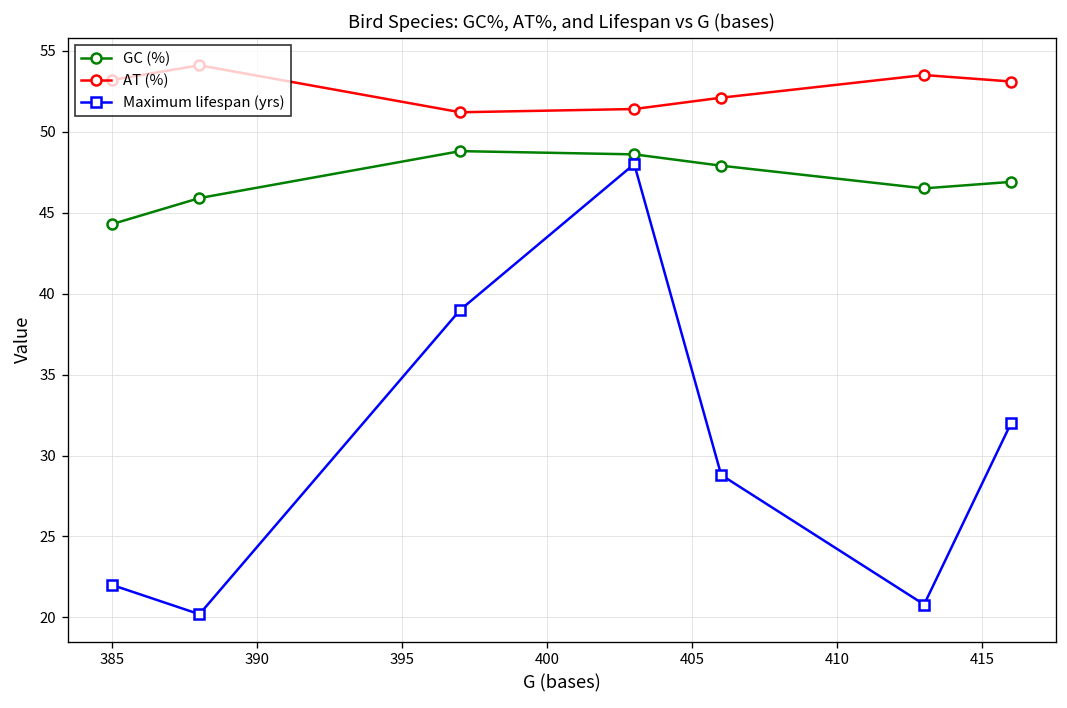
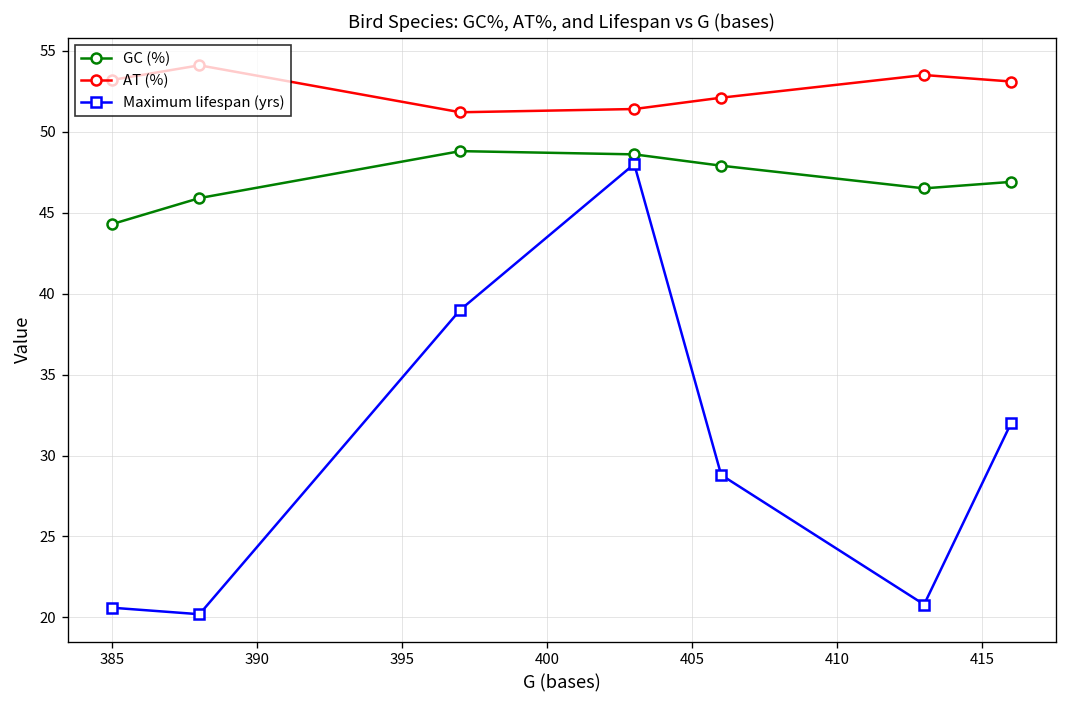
Maximum lifespan (yrs), 385: 22.0 -> 20.6
